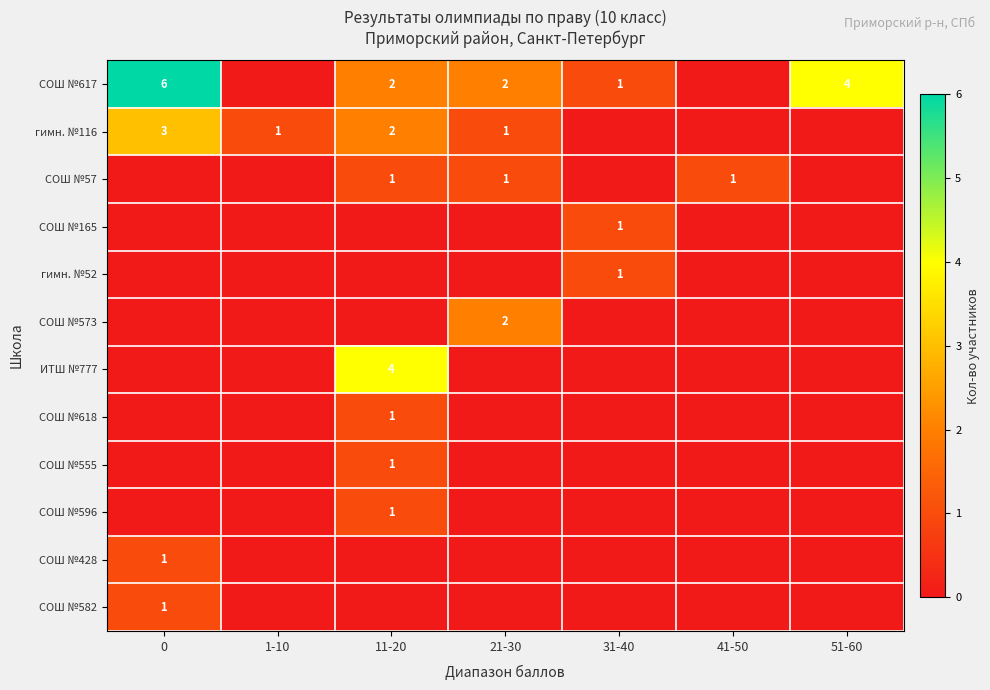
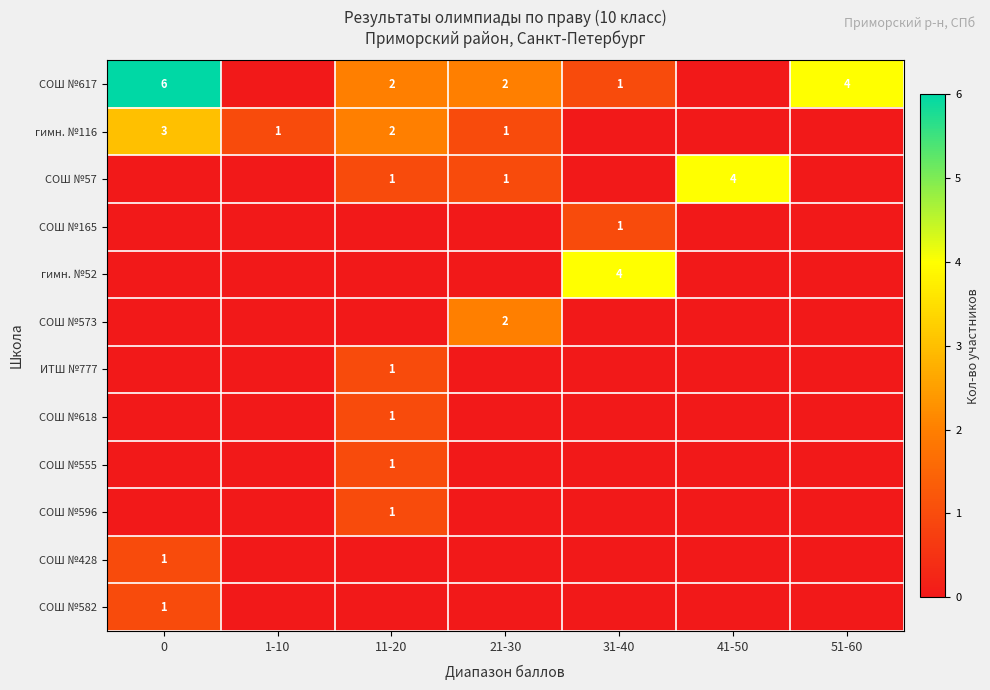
СОШ №57, 41-50: 1 -> 4
гимн. №52, 31-40: 1 -> 4
ИТШ №777, 11-20: 4 -> 1
